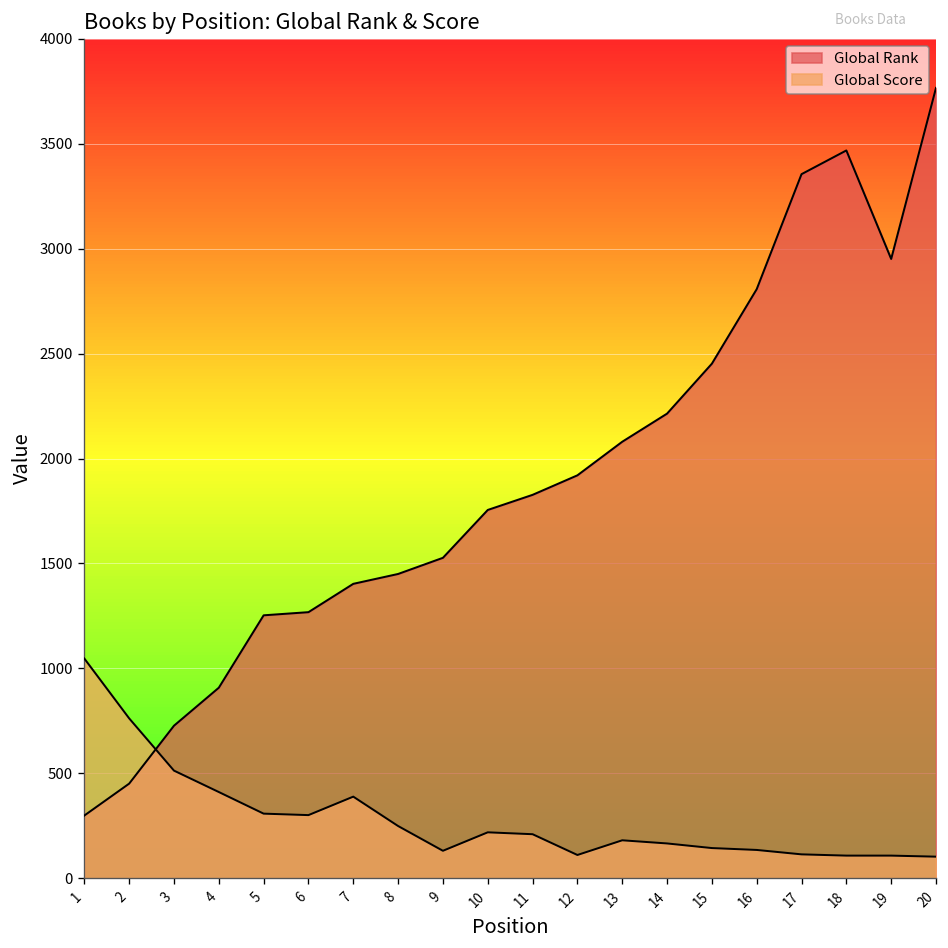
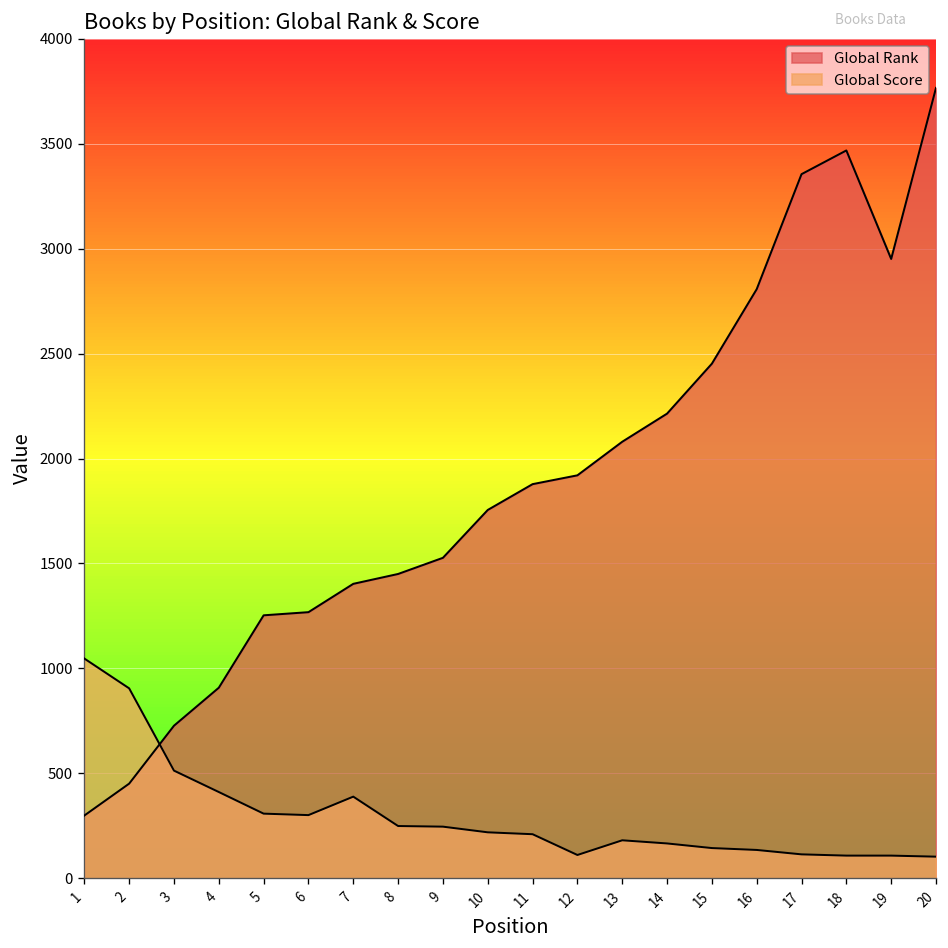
Global Score, 2: 760 -> 910
Global Score, 9: 130 -> 250
Global Rank, 11: 1830 -> 1880
